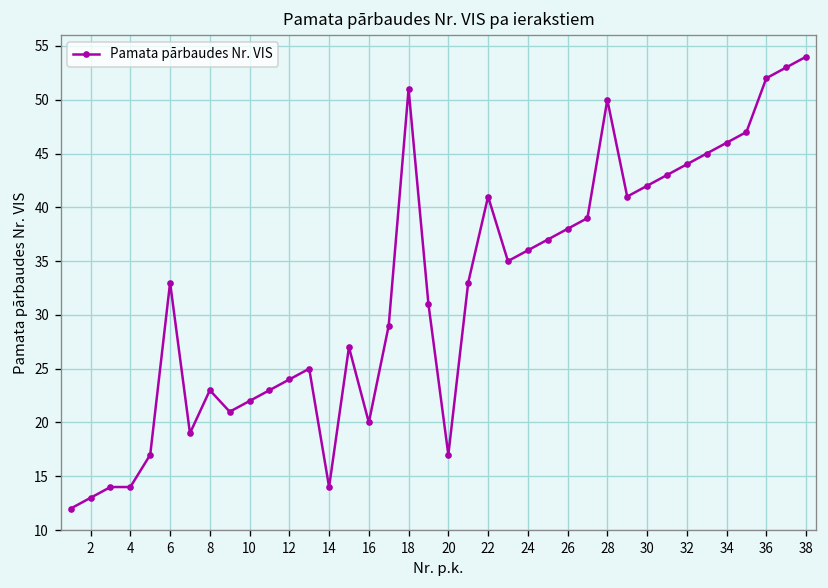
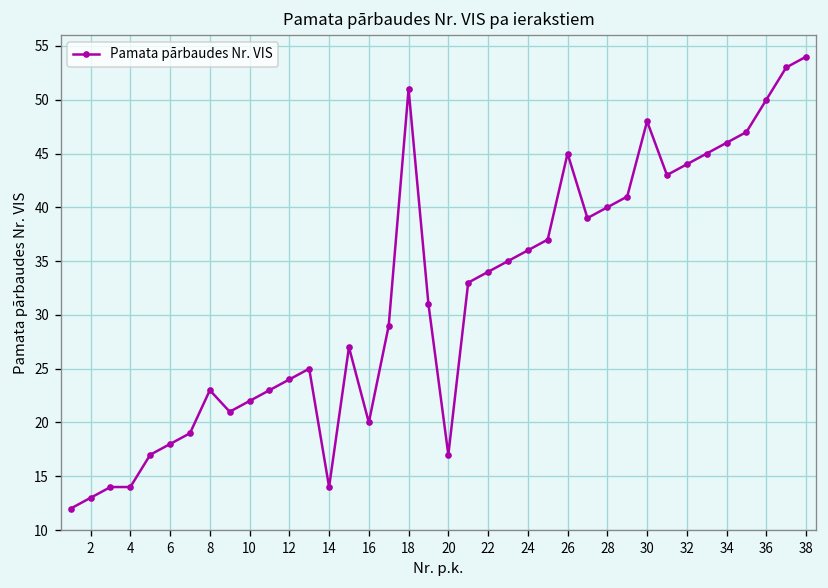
6: 33 -> 18
22: 41 -> 34
26: 38 -> 45
28: 50 -> 40
30: 42 -> 48
36: 52 -> 50
